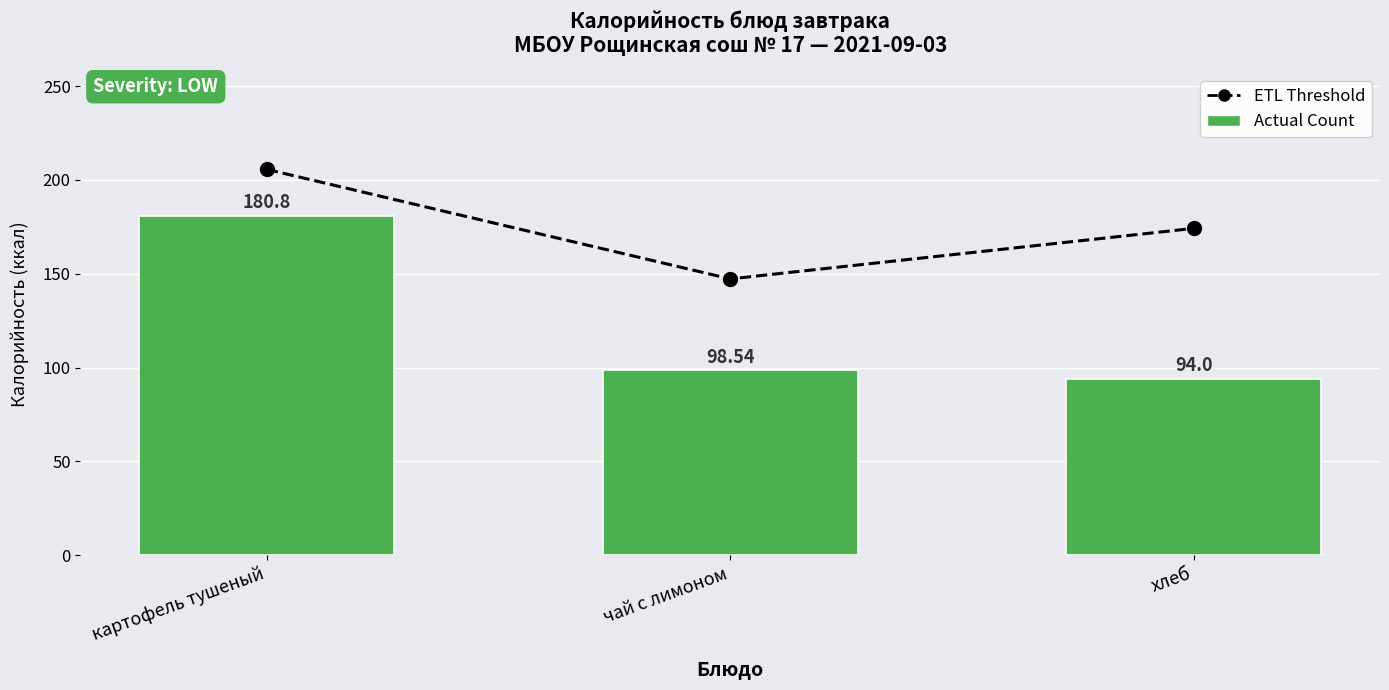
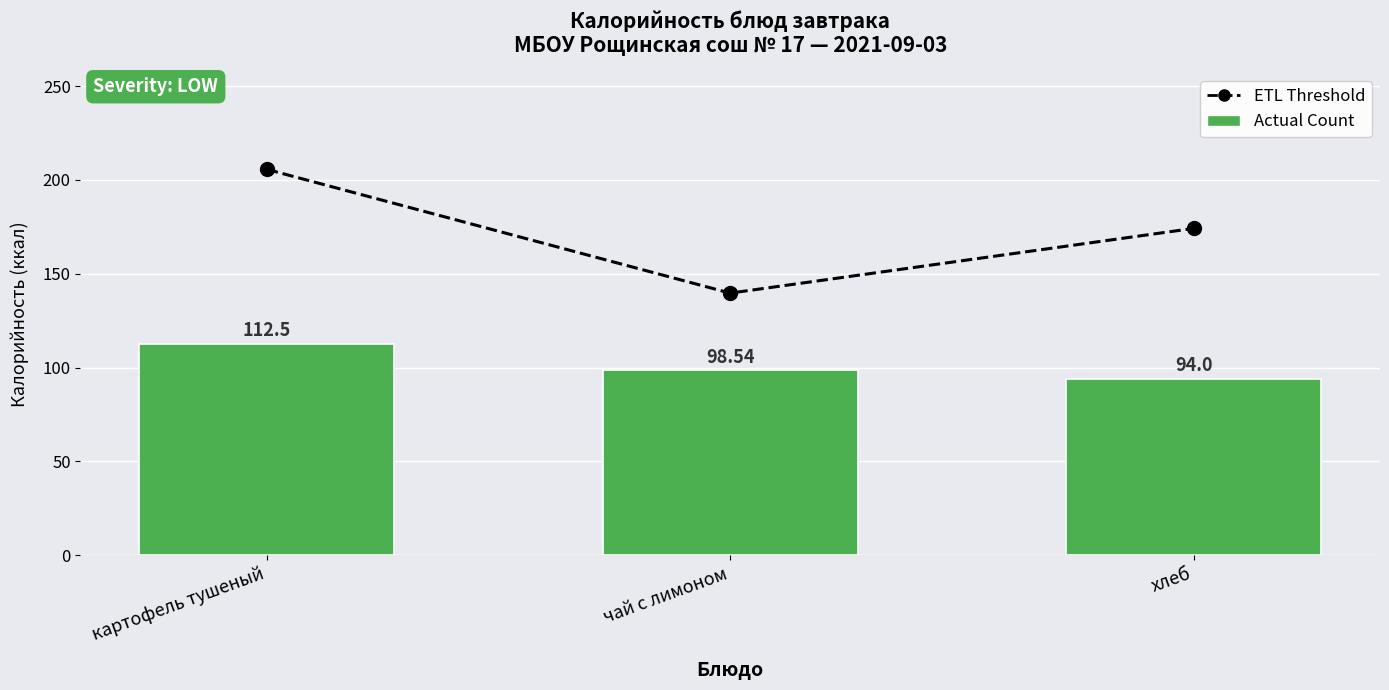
Actual Count, картофель тушеный: 180.8 -> 112.5
ETL Threshold, чай с лимоном: 147 -> 140
